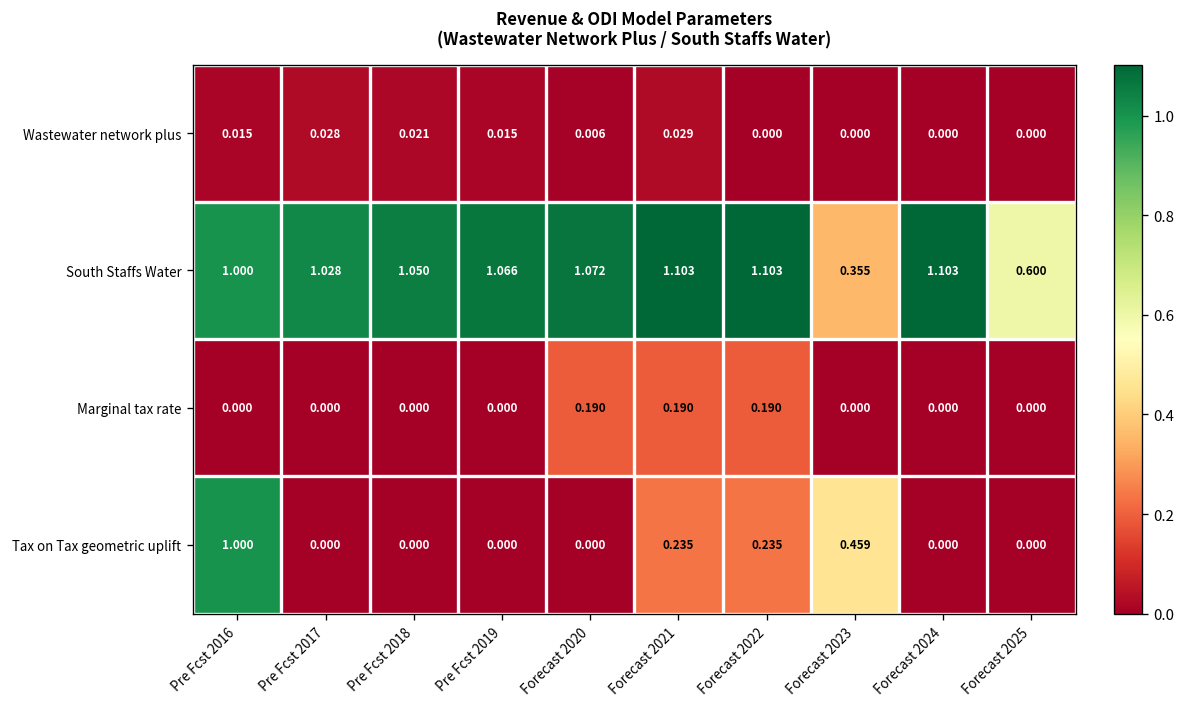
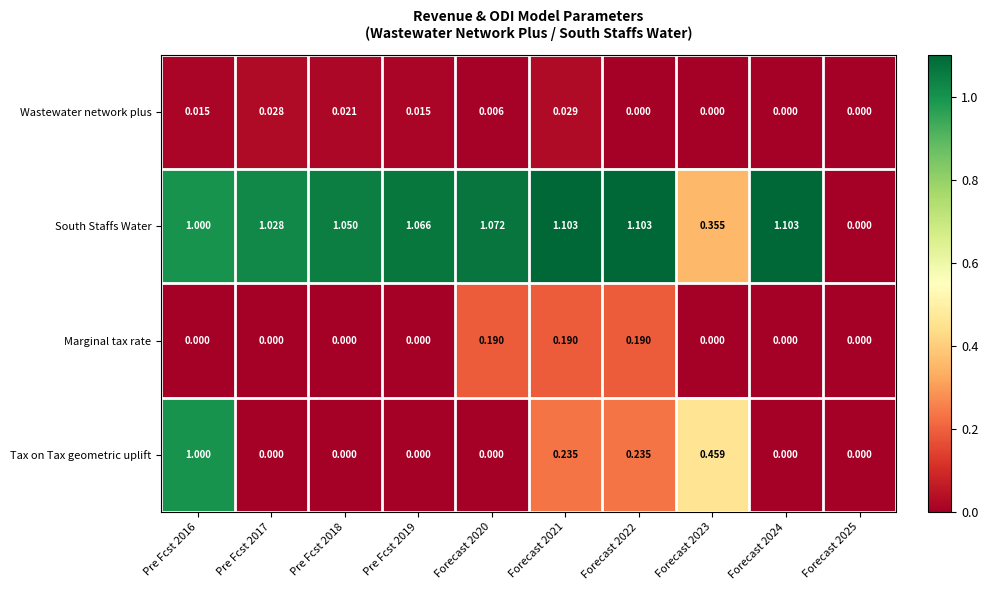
South Staffs Water, Forecast 2025: 0.600 -> 0.000
